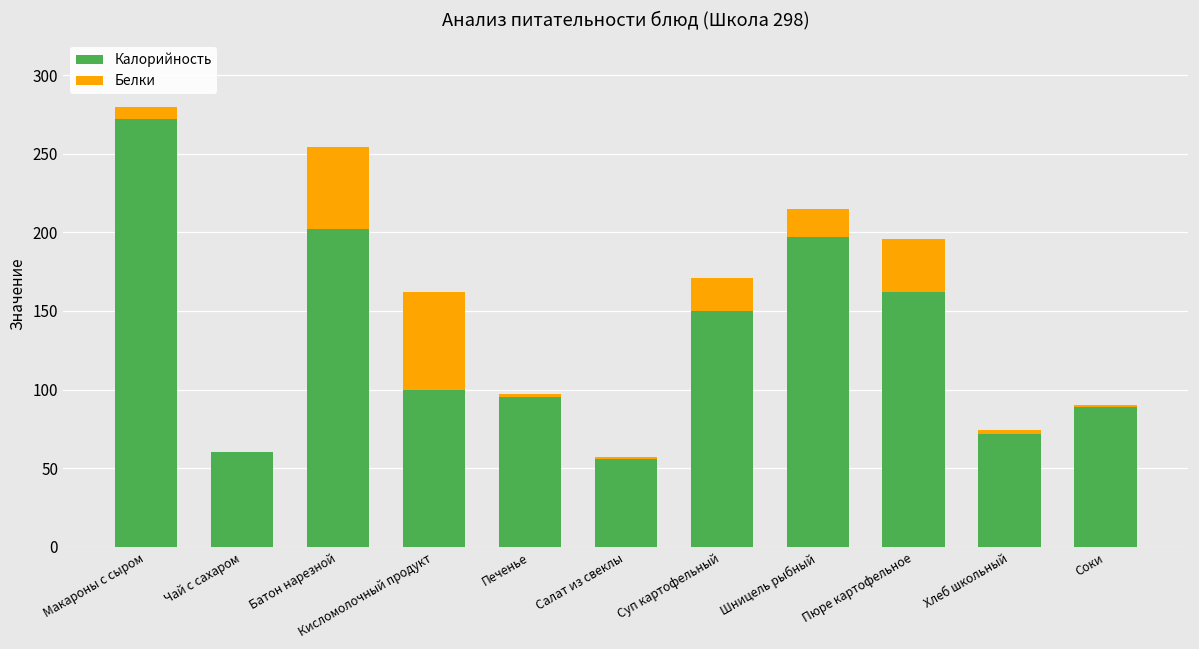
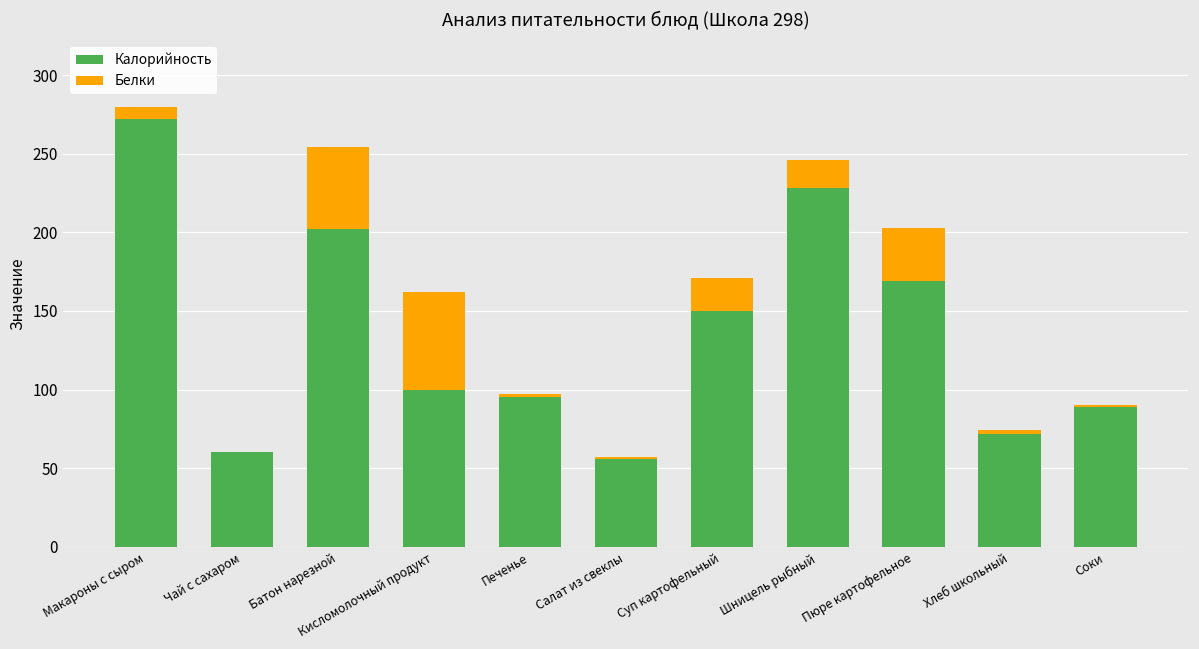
Калорийность, Шницель рыбный: 197 -> 228
Калорийность, Пюре картофельное: 162 -> 169
